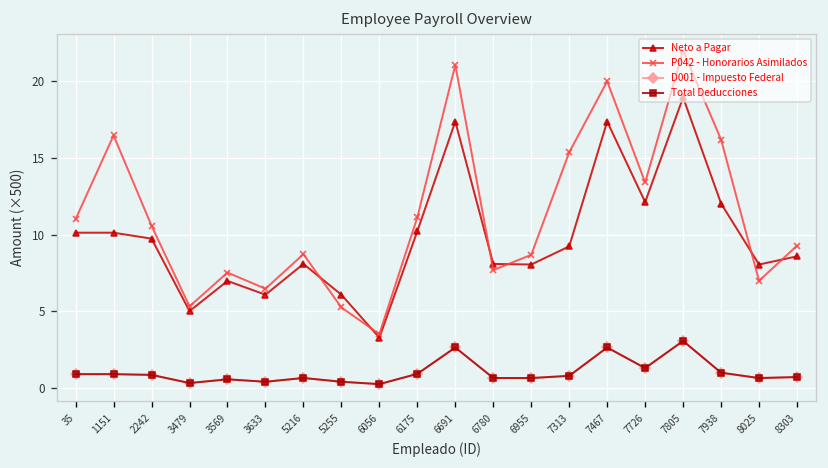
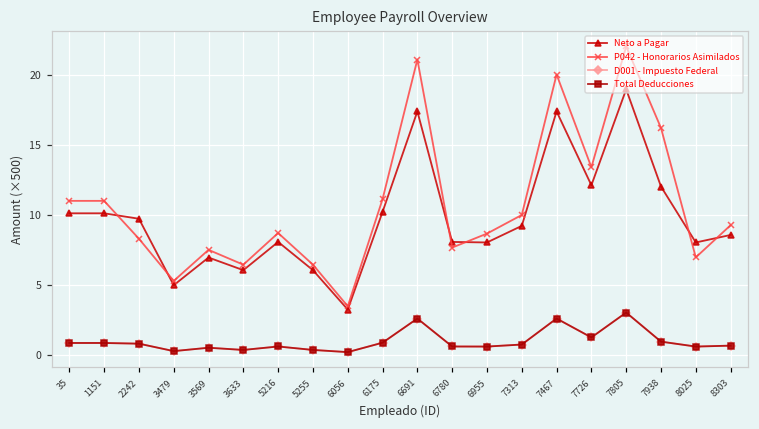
P042 - Honorarios Asimilados, 1151: 16.5 -> 11.0
P042 - Honorarios Asimilados, 2242: 10.6 -> 8.3
P042 - Honorarios Asimilados, 5255: 5.2 -> 6.5
P042 - Honorarios Asimilados, 7313: 15.4 -> 10.0
